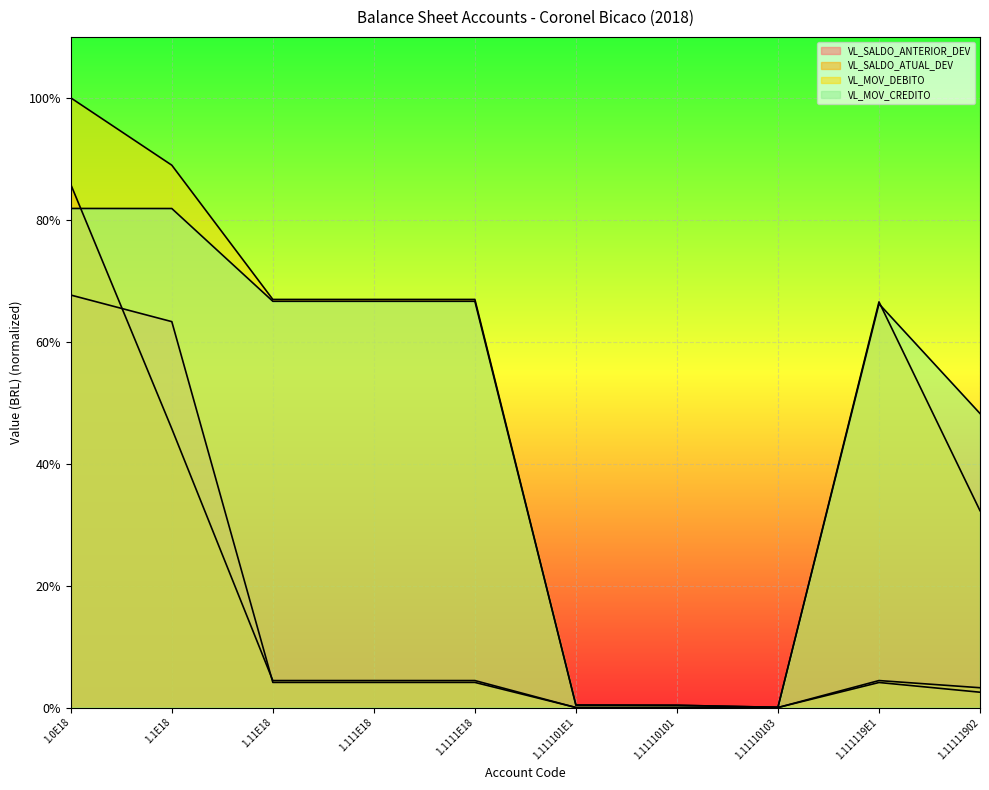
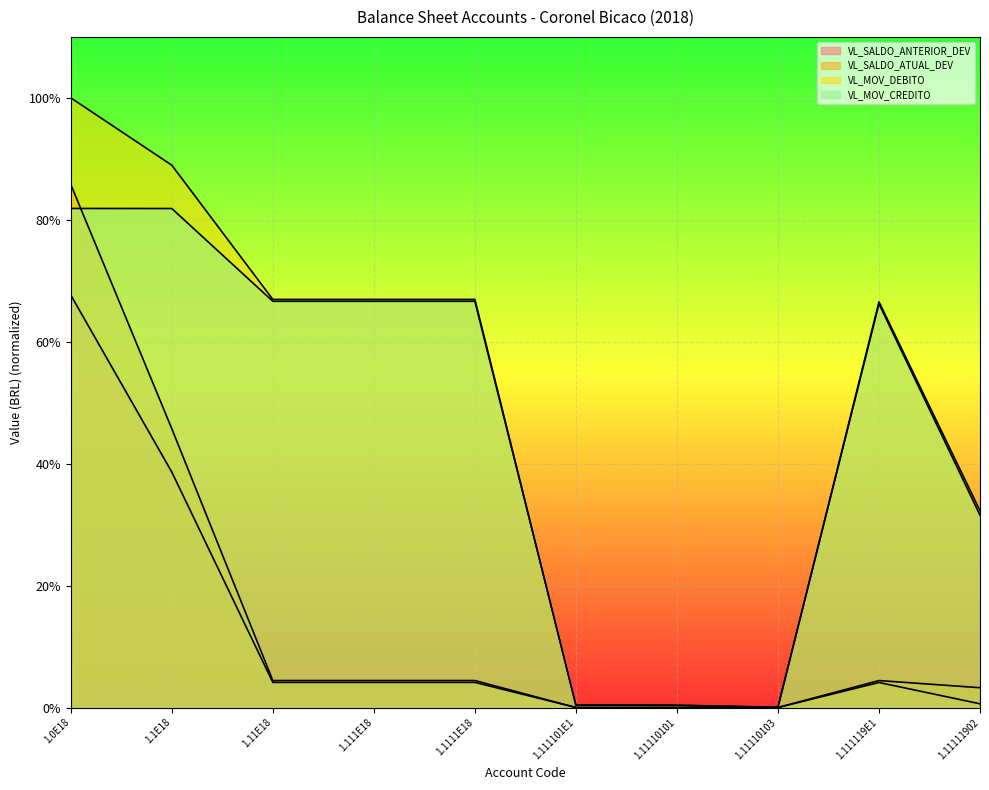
VL_SALDO_ANTERIOR_DEV, 1.1E18: 63% -> 39%
VL_SALDO_ANTERIOR_DEV, 1.11111902: 3% -> 1%
VL_MOV_CREDITO, 1.11111902: 48% -> 32%
